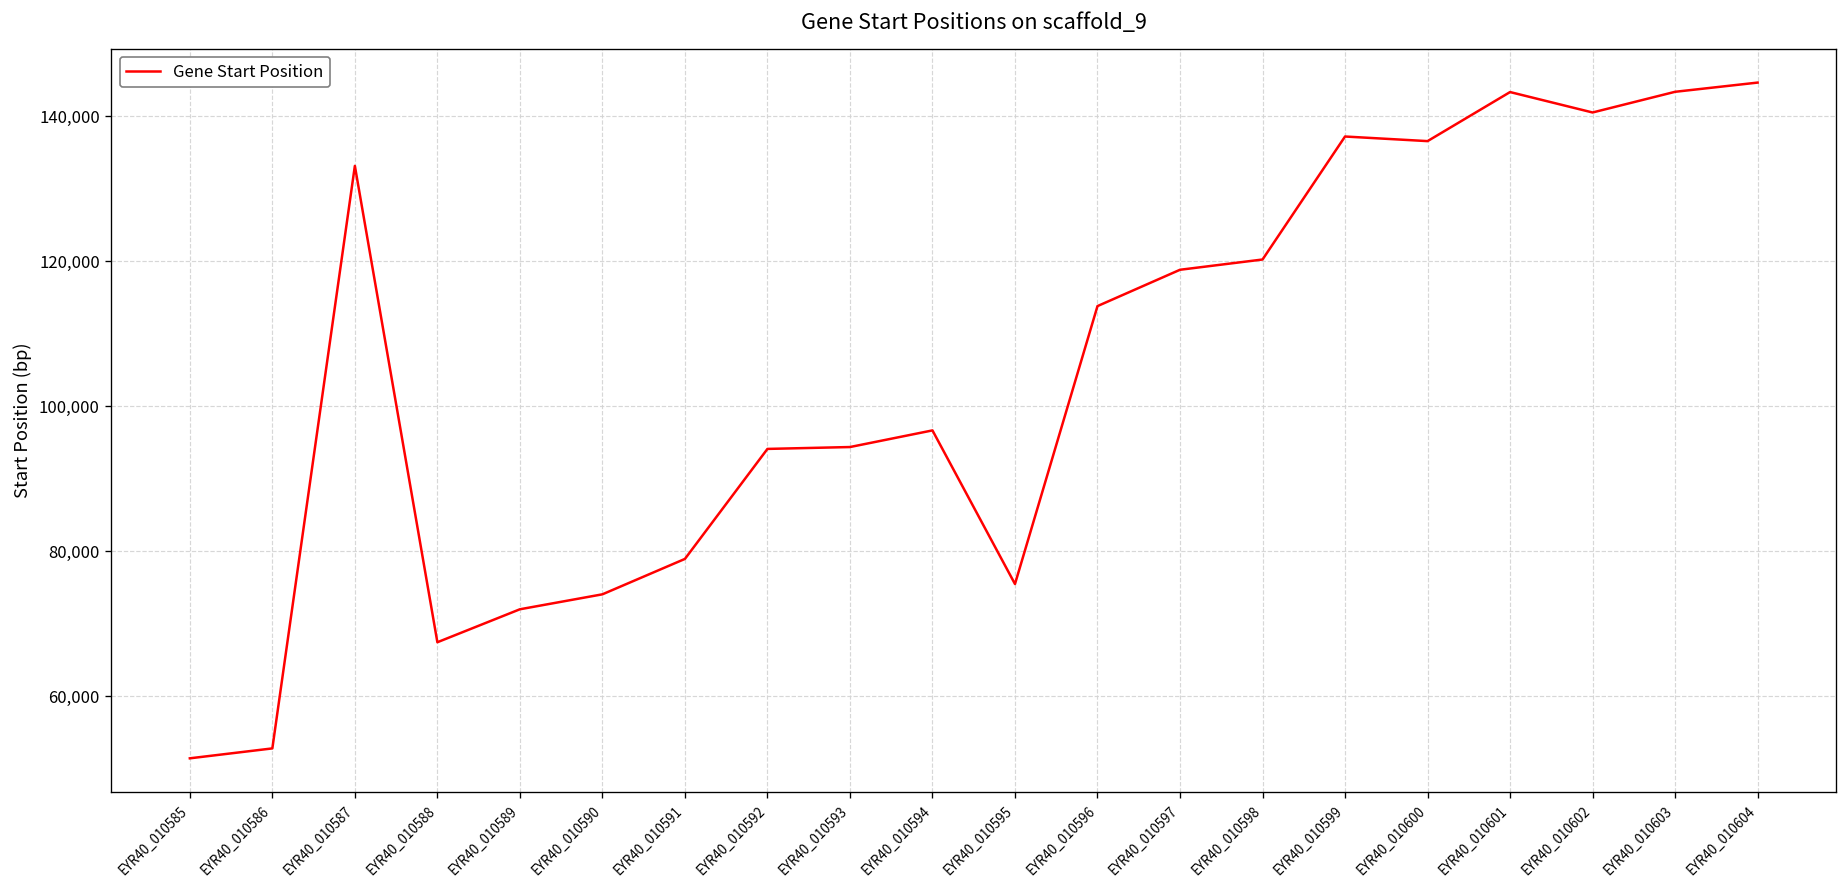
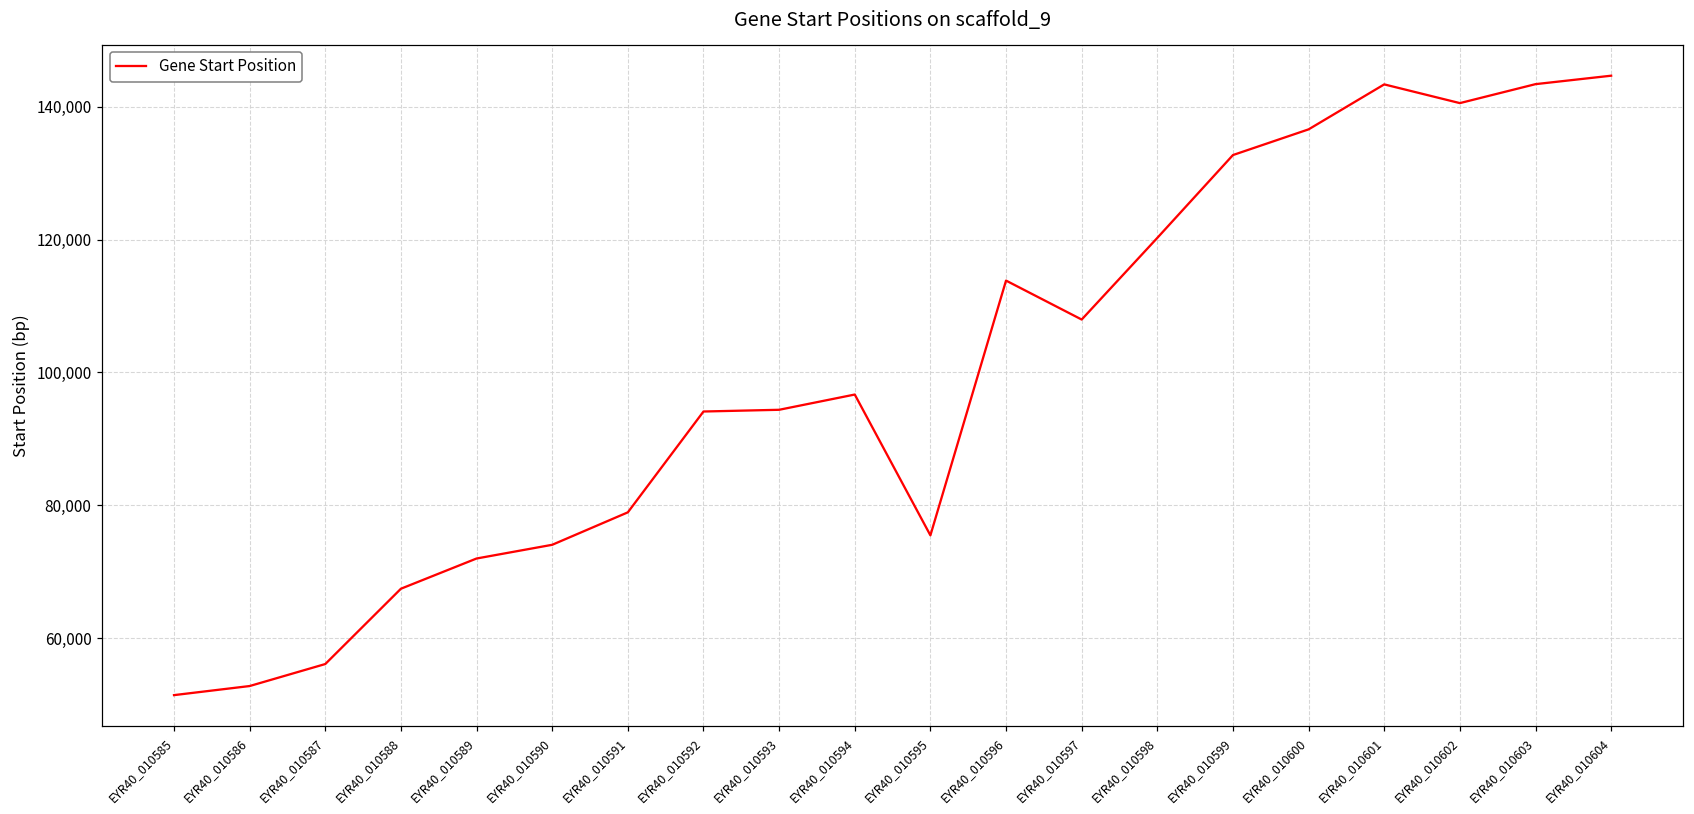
EYR40_010587: 133,000 -> 56,000
EYR40_010597: 119,000 -> 108,000
EYR40_010599: 137,000 -> 133,000
